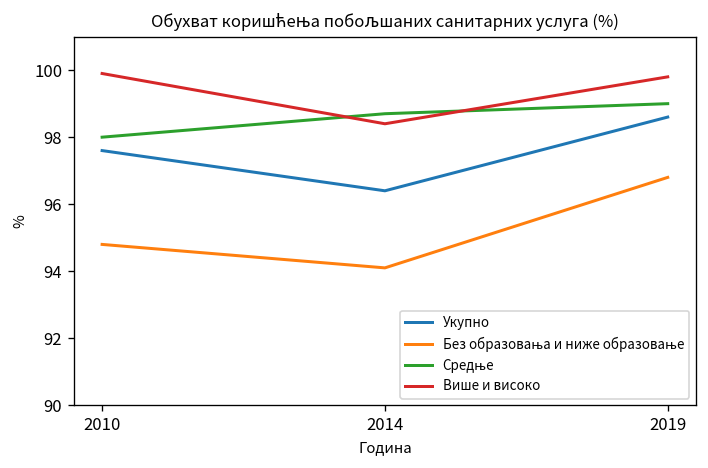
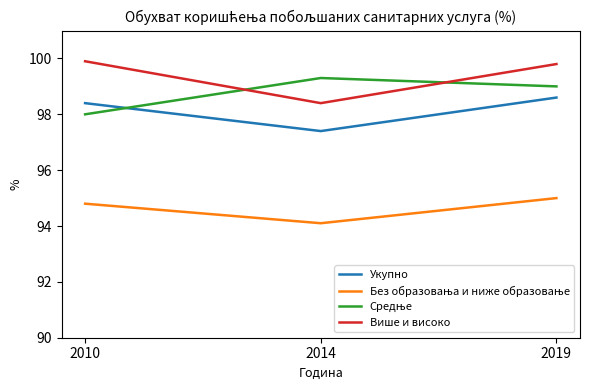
Укупно, 2010: 97.6 -> 98.4
Укупно, 2014: 96.4 -> 97.4
Средње, 2014: 98.7 -> 99.3
Без образовања и ниже образовање, 2019: 96.8 -> 95.0
